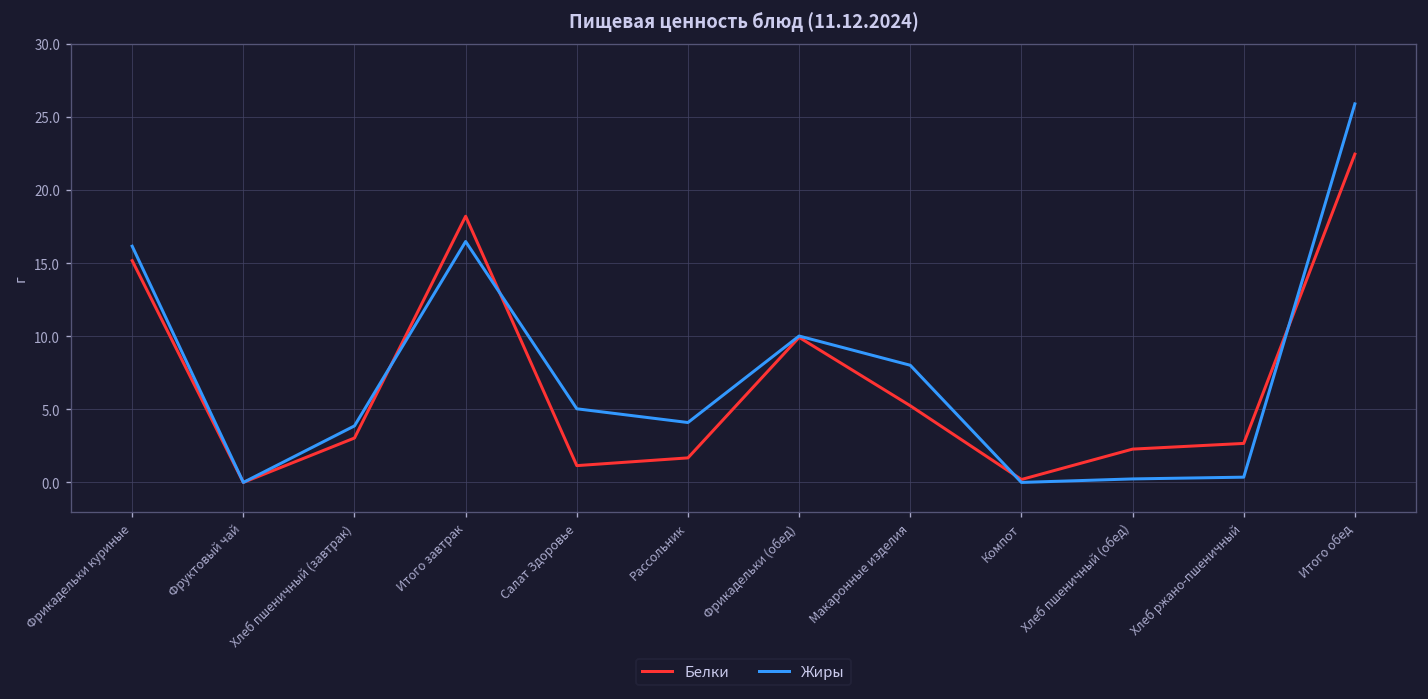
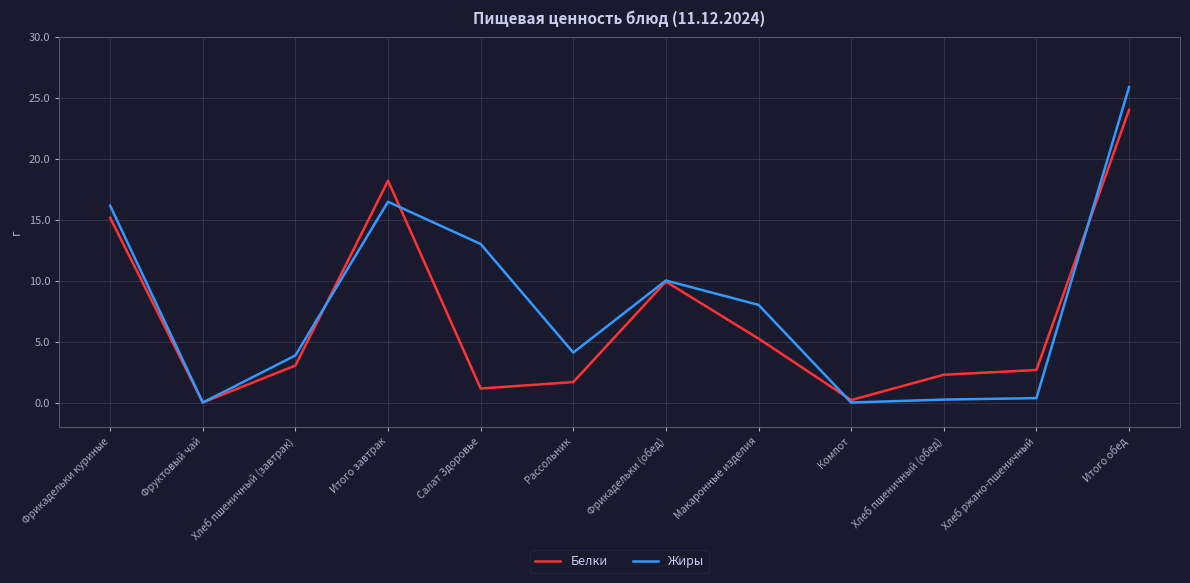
Жиры, Салат Здоровье: 5.0 -> 13.0
Белки, Итого обед: 22.5 -> 24.0
